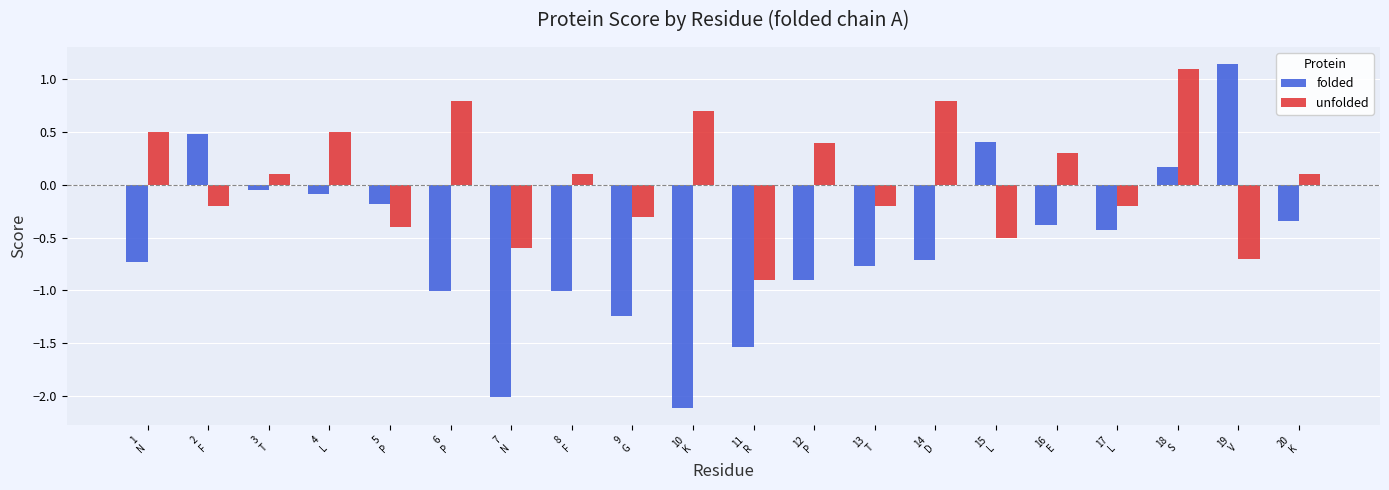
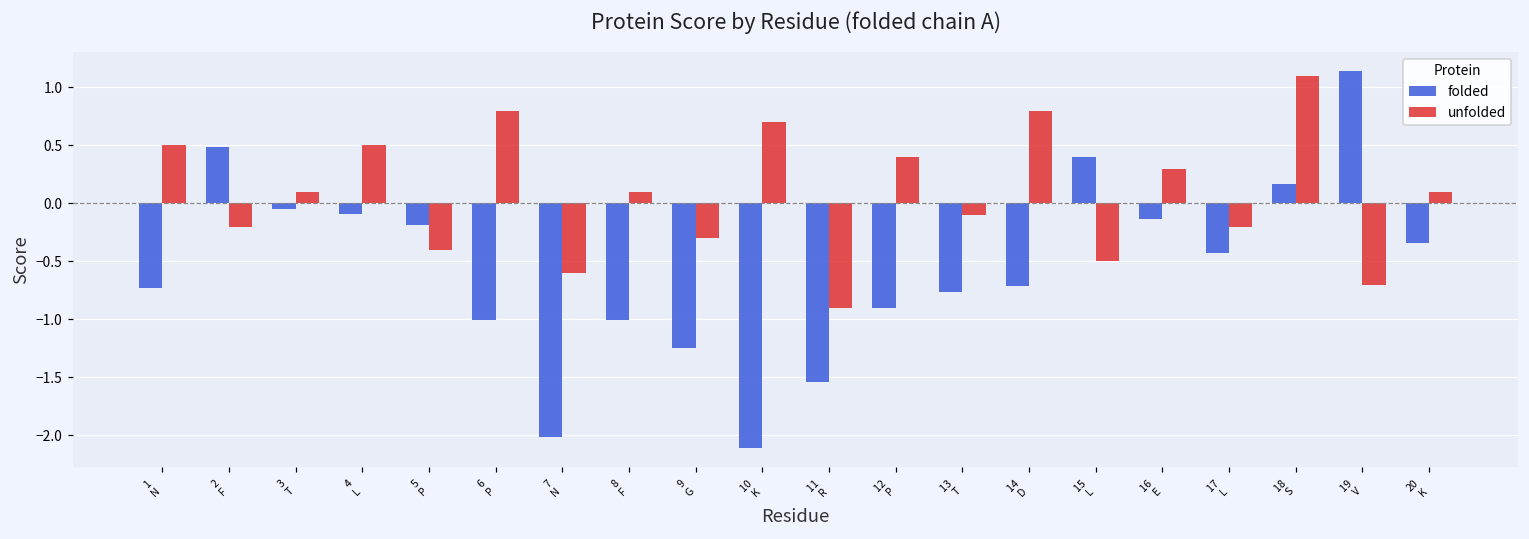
unfolded, 13 T: -0.2 -> -0.1
folded, 16 E: -0.38 -> -0.14
